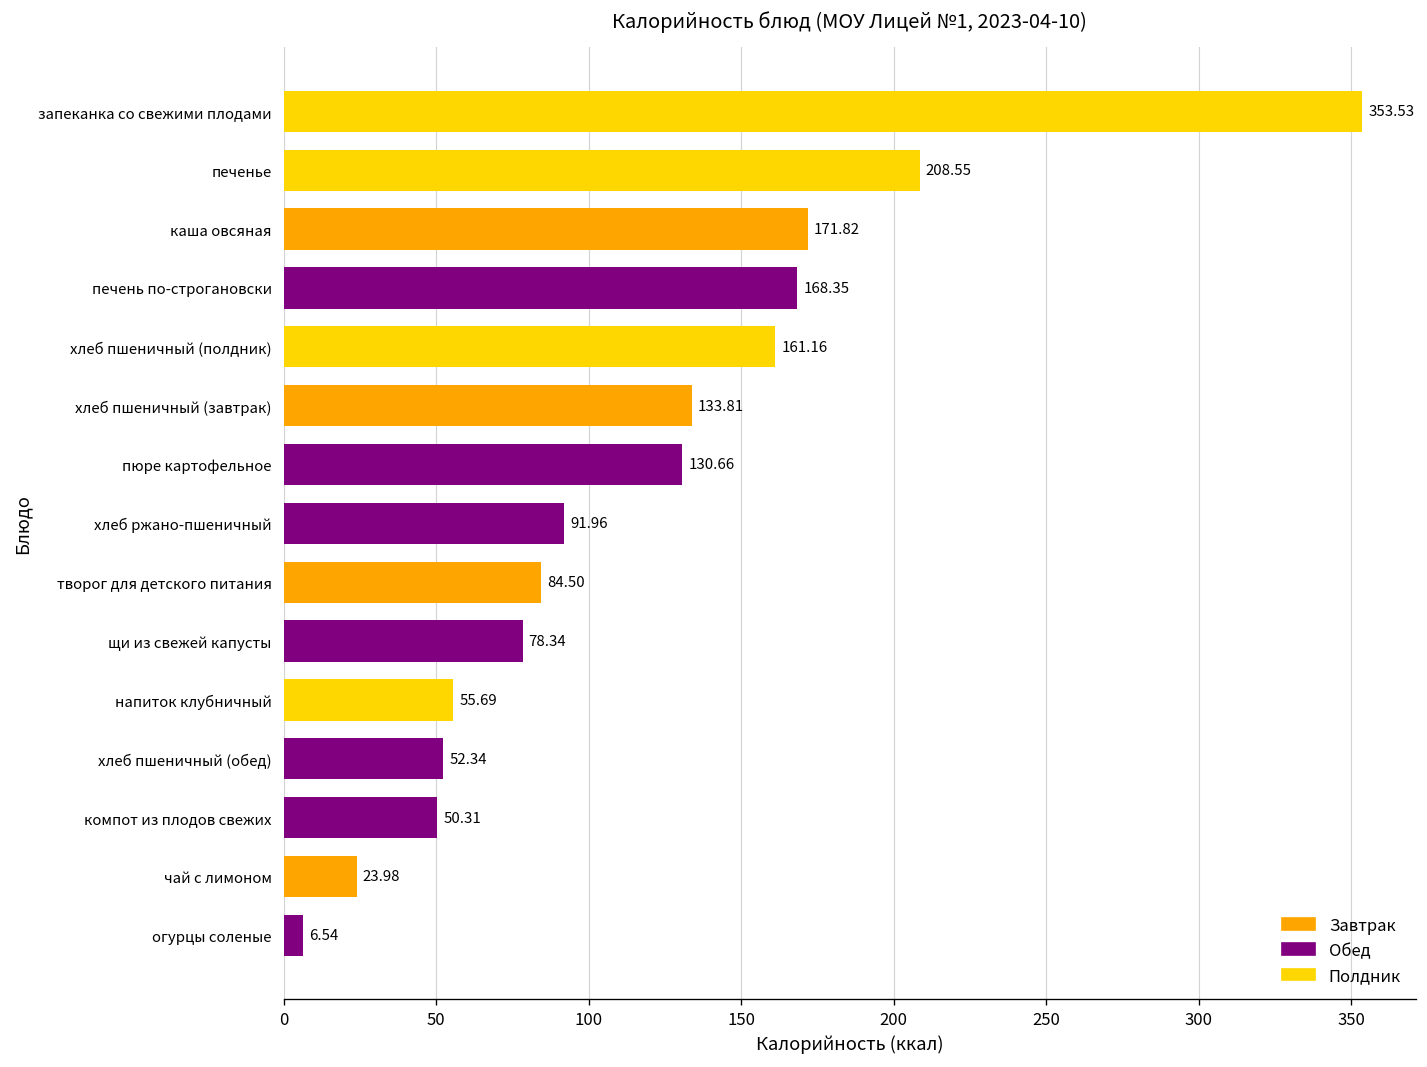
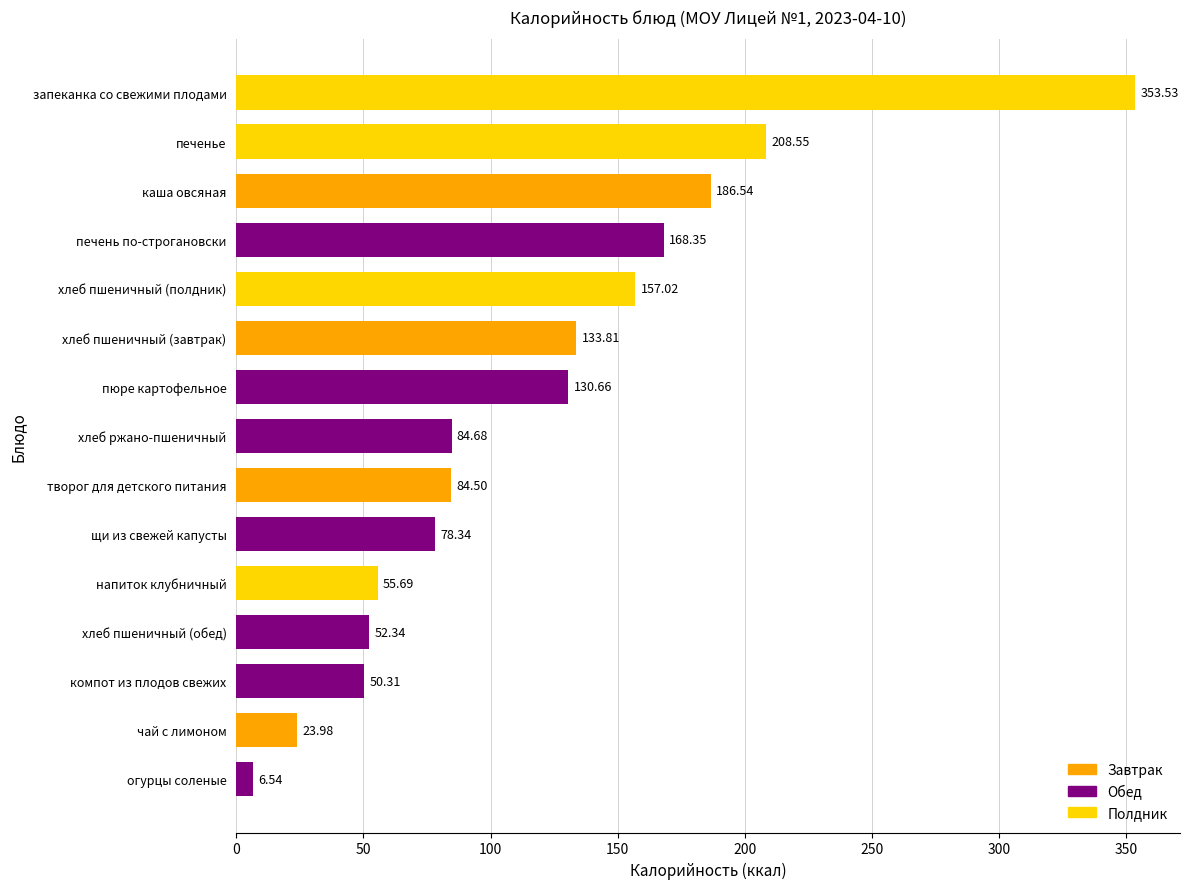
каша овсяная: 171.82 -> 186.54
хлеб пшеничный (полдник): 161.16 -> 157.02
хлеб ржано-пшеничный: 91.96 -> 84.68
